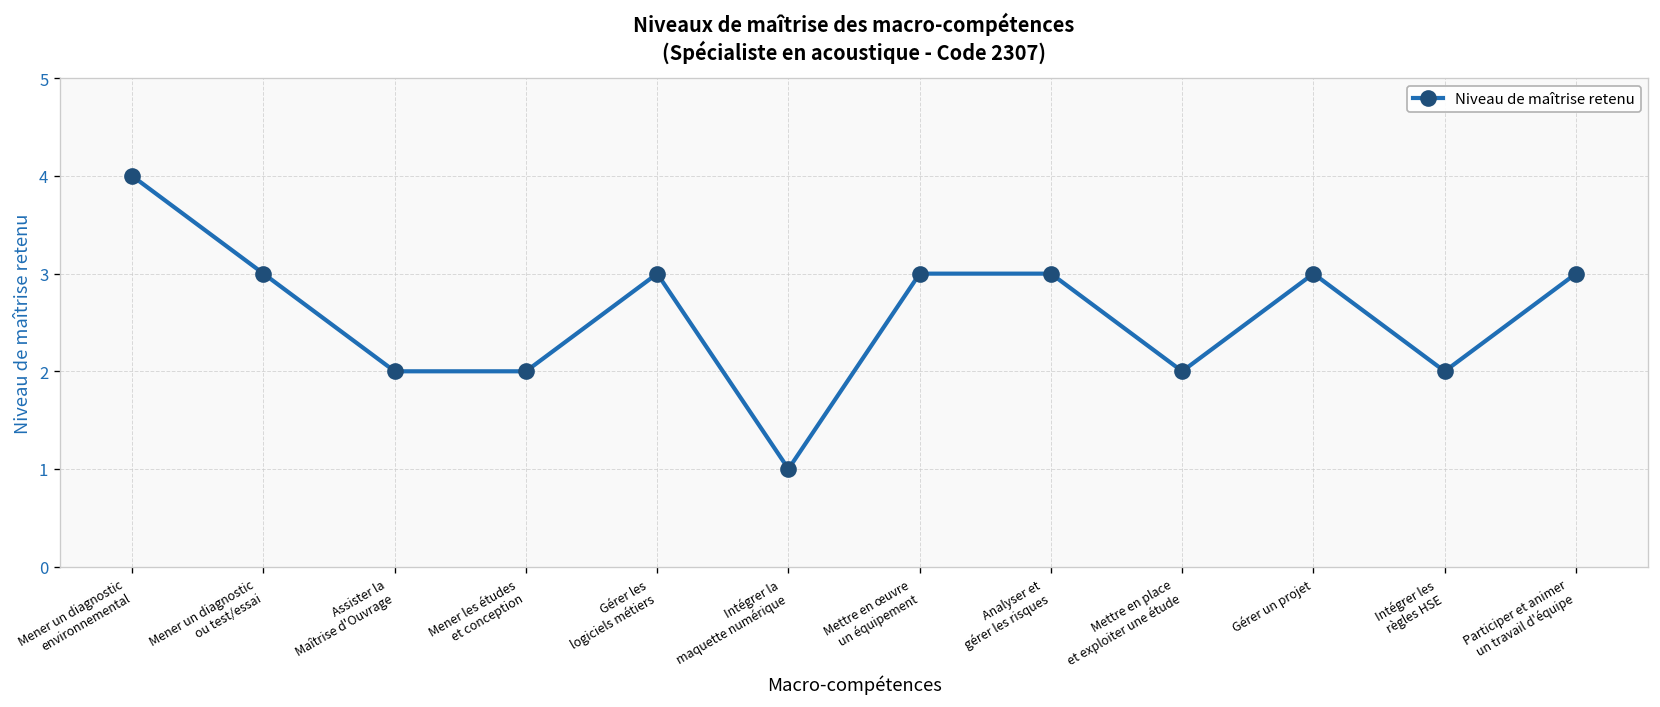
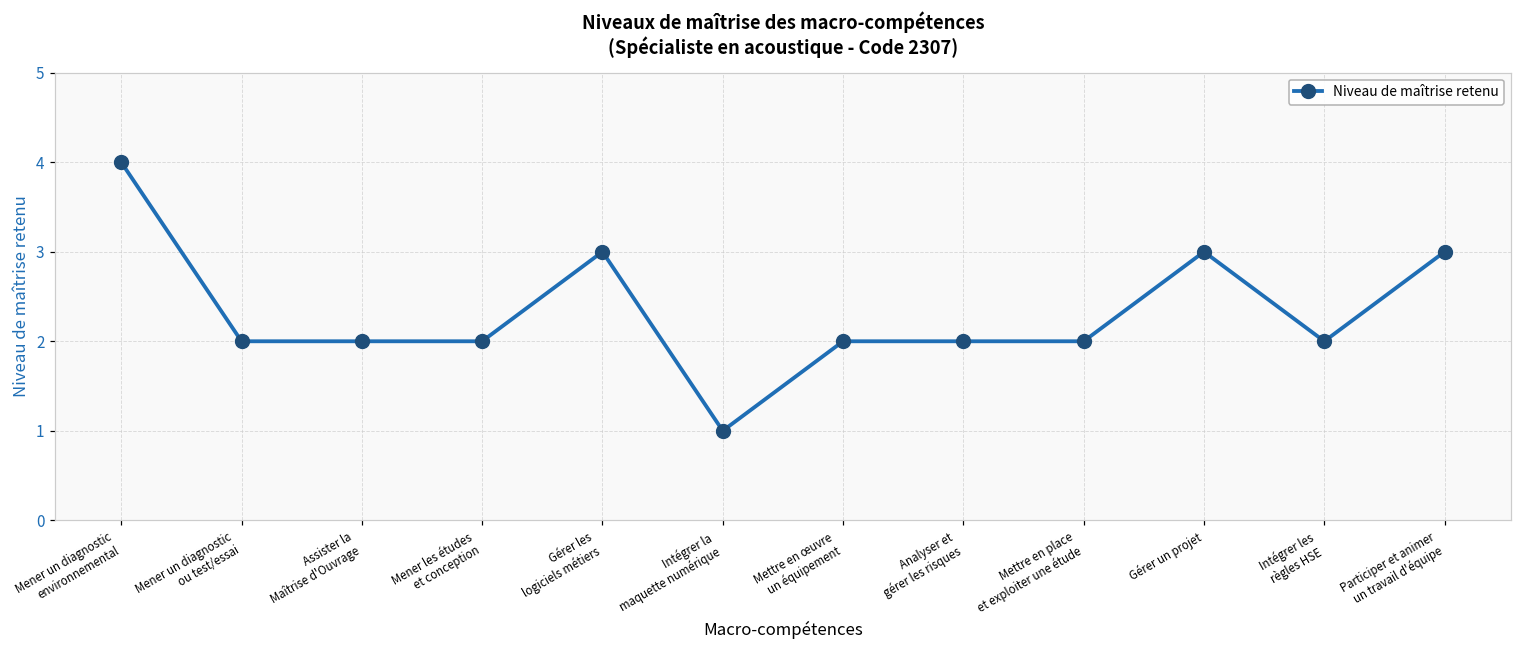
Mener un diagnostic ou test/essai: 3 -> 2
Mettre en œuvre un équipement: 3 -> 2
Analyser et gérer les risques: 3 -> 2
